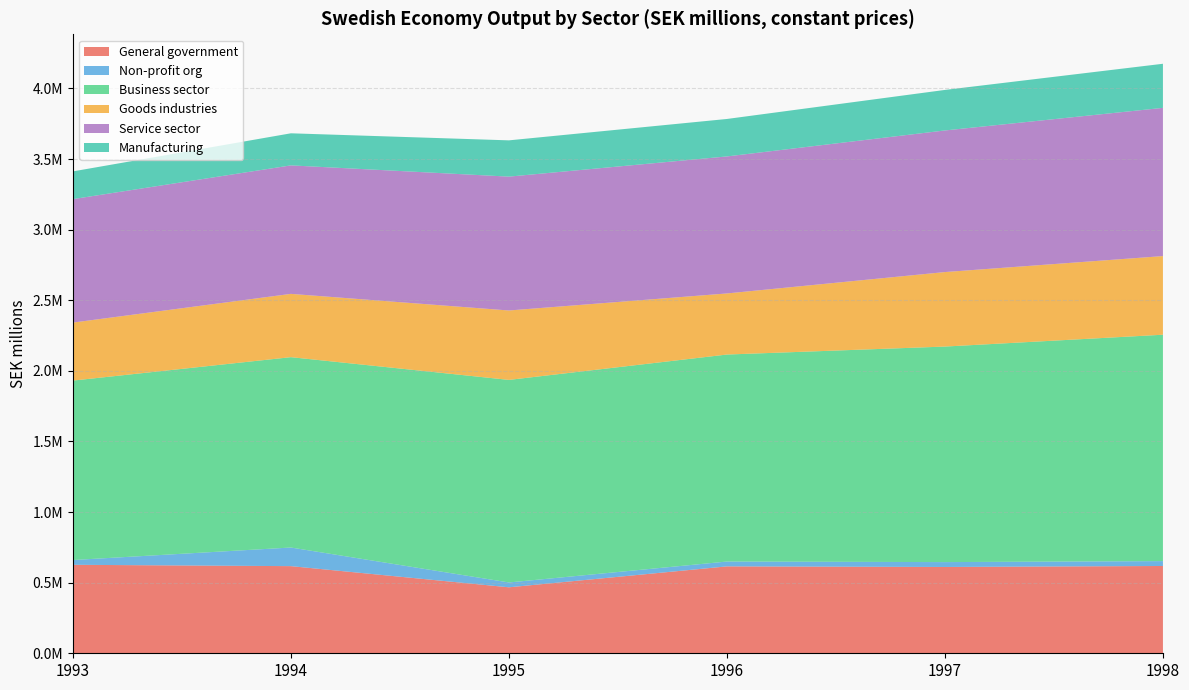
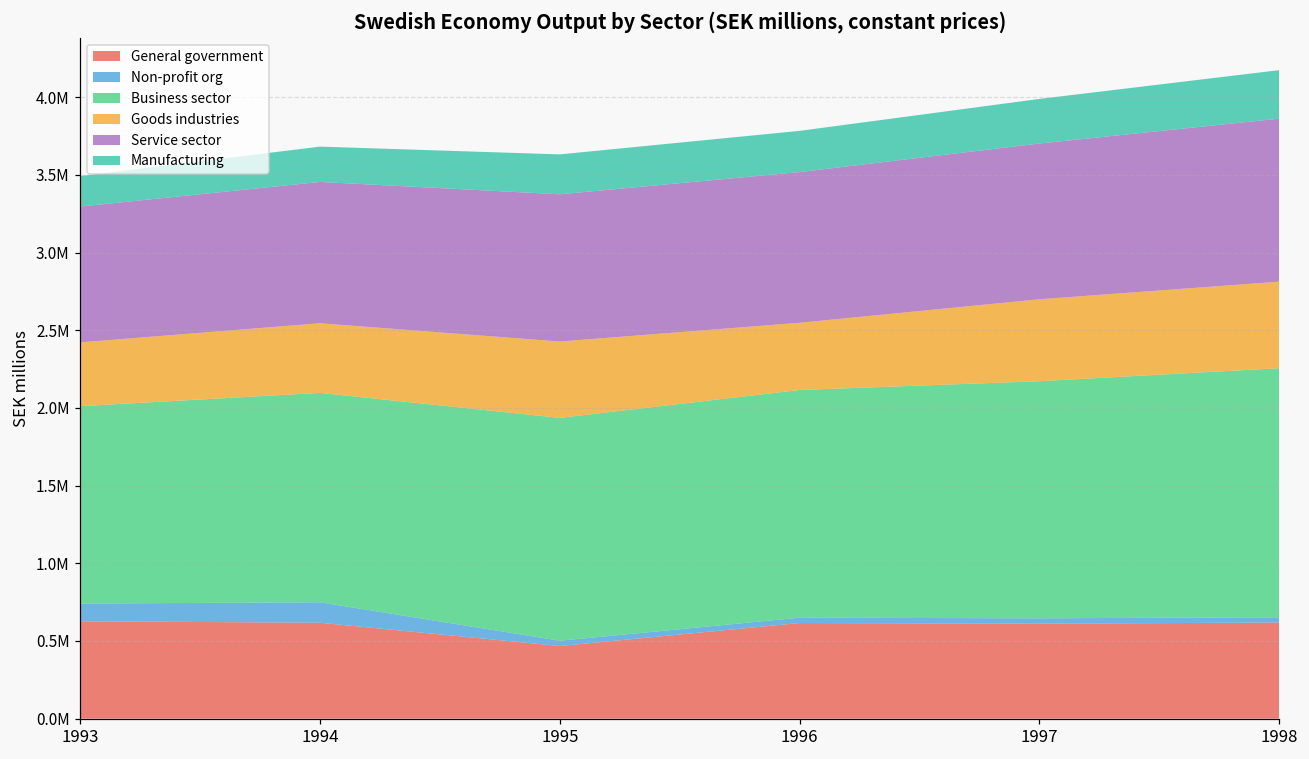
Non-profit org, 1993: 30000 -> 110000
